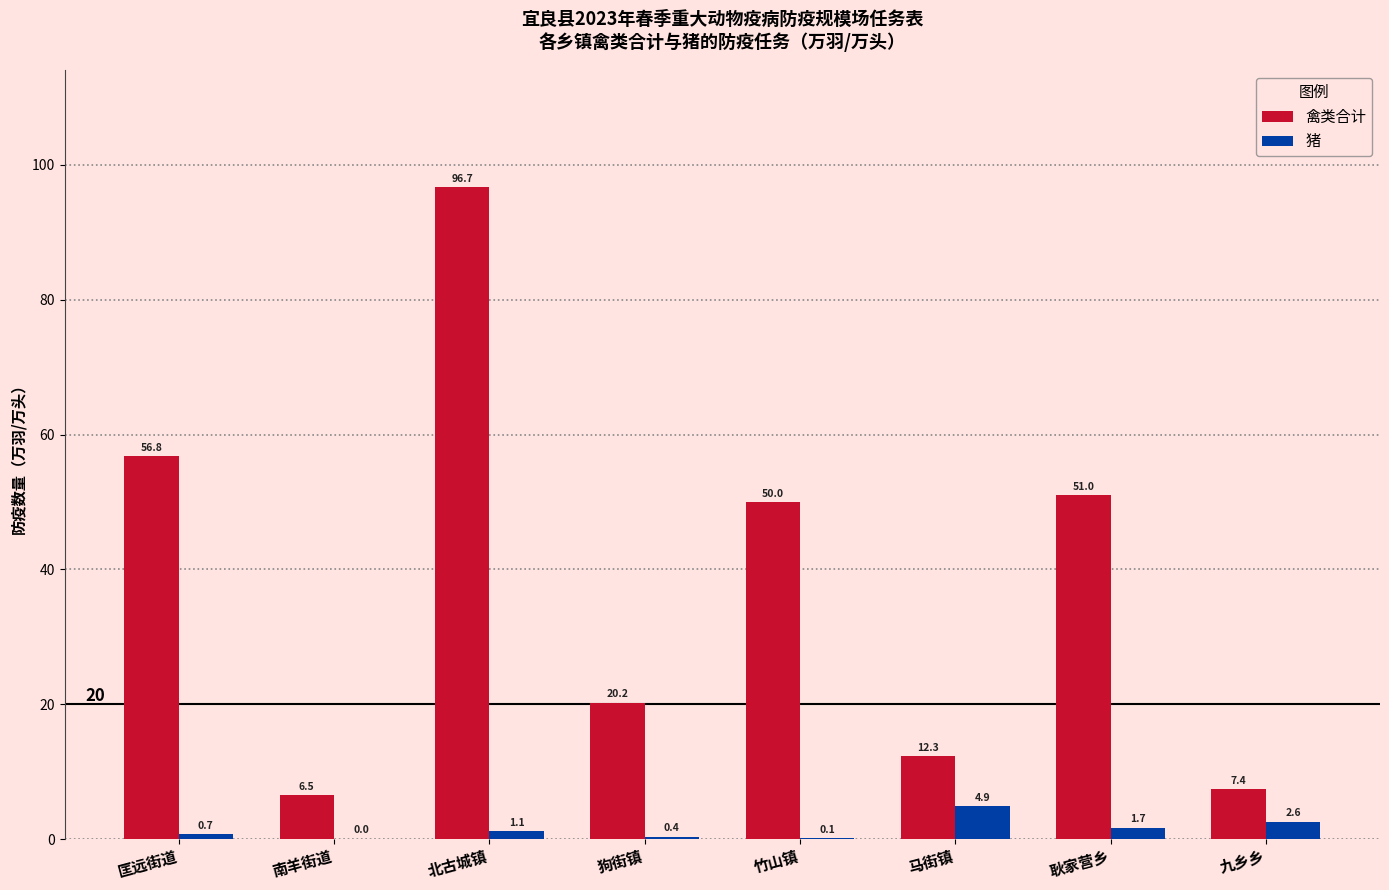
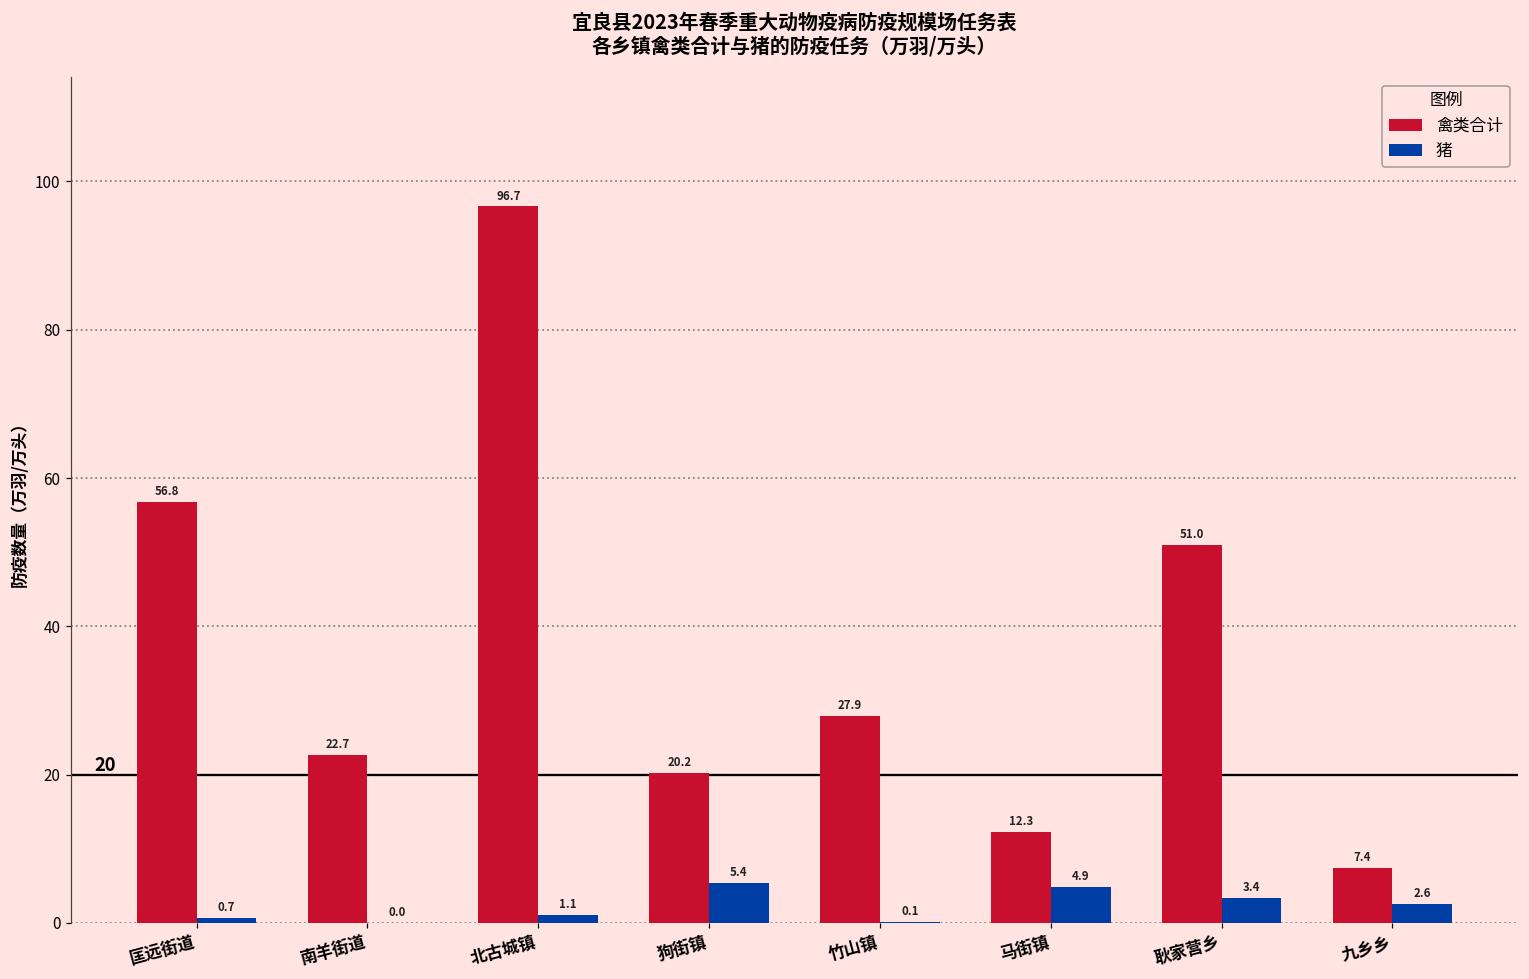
禽类合计, 南羊街道: 6.5 -> 22.7
猪, 狗街镇: 0.4 -> 5.4
禽类合计, 竹山镇: 50.0 -> 27.9
猪, 耿家营乡: 1.7 -> 3.4
